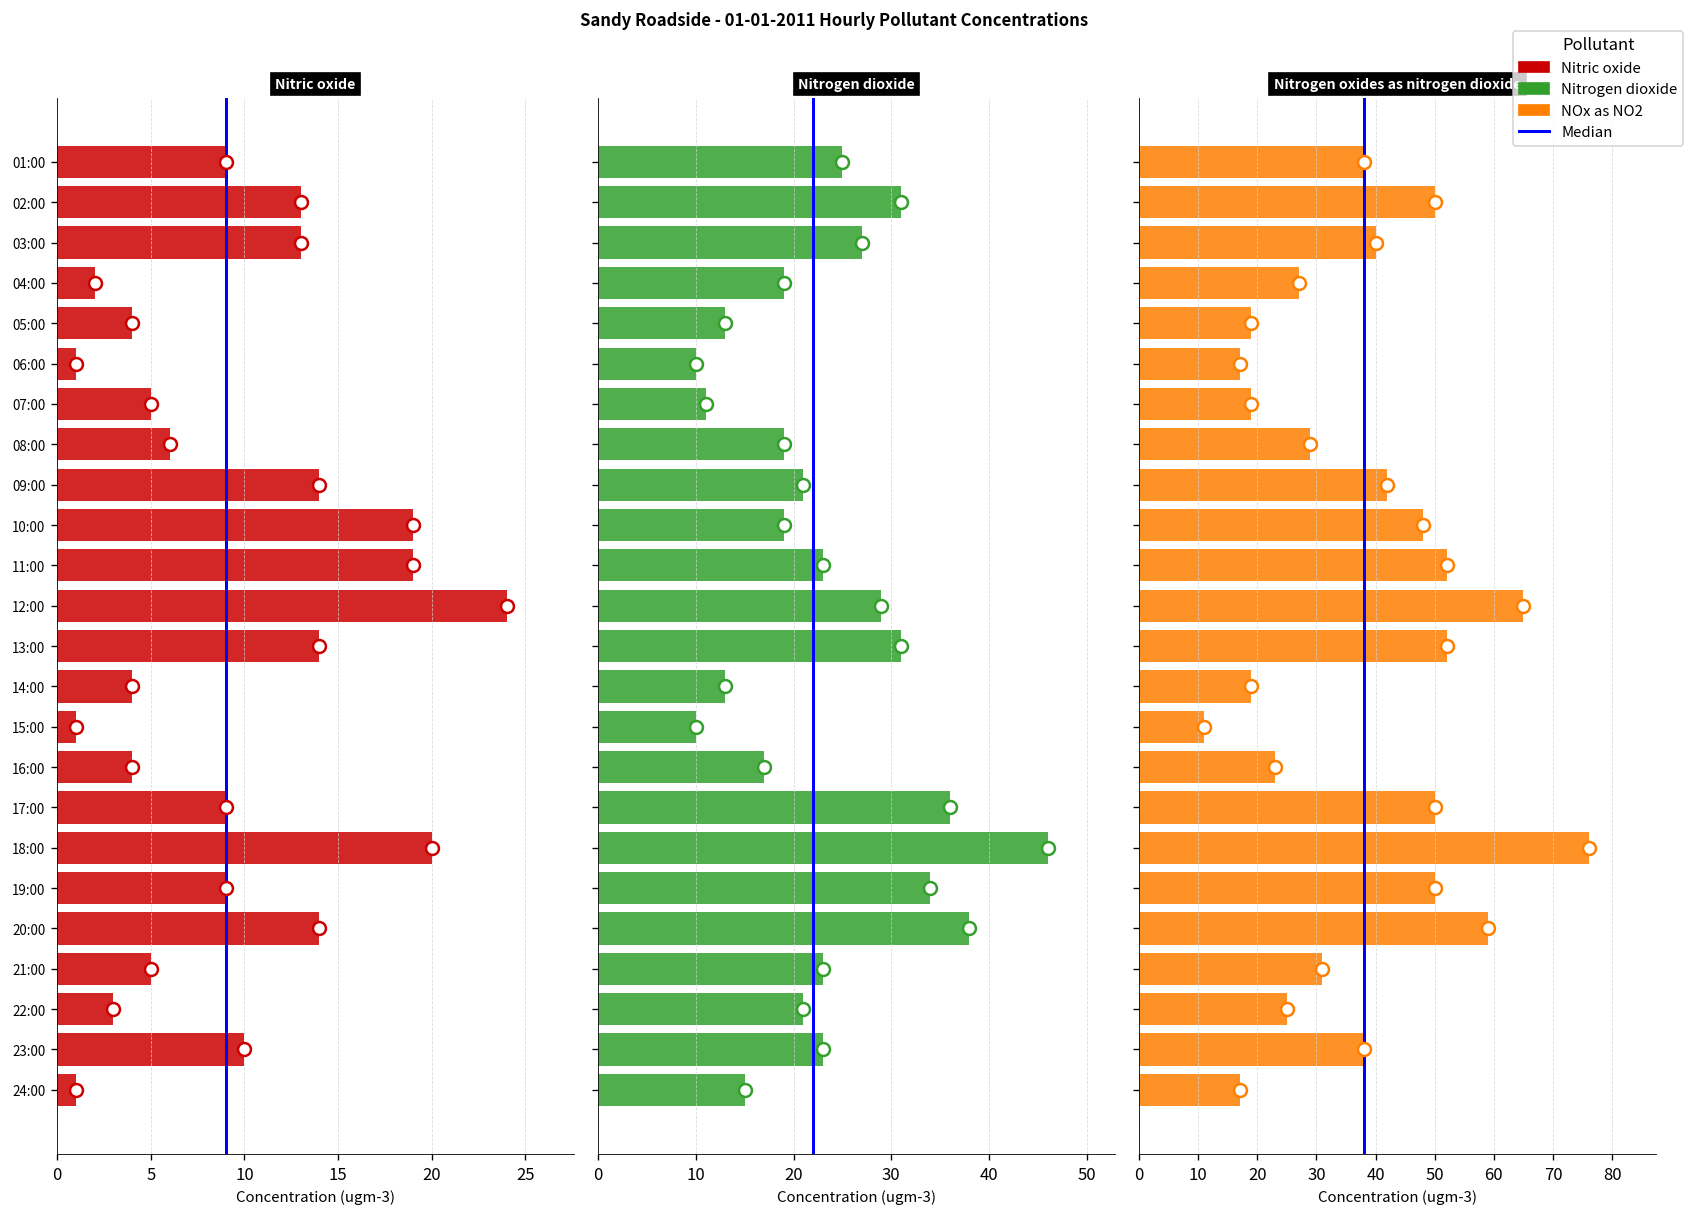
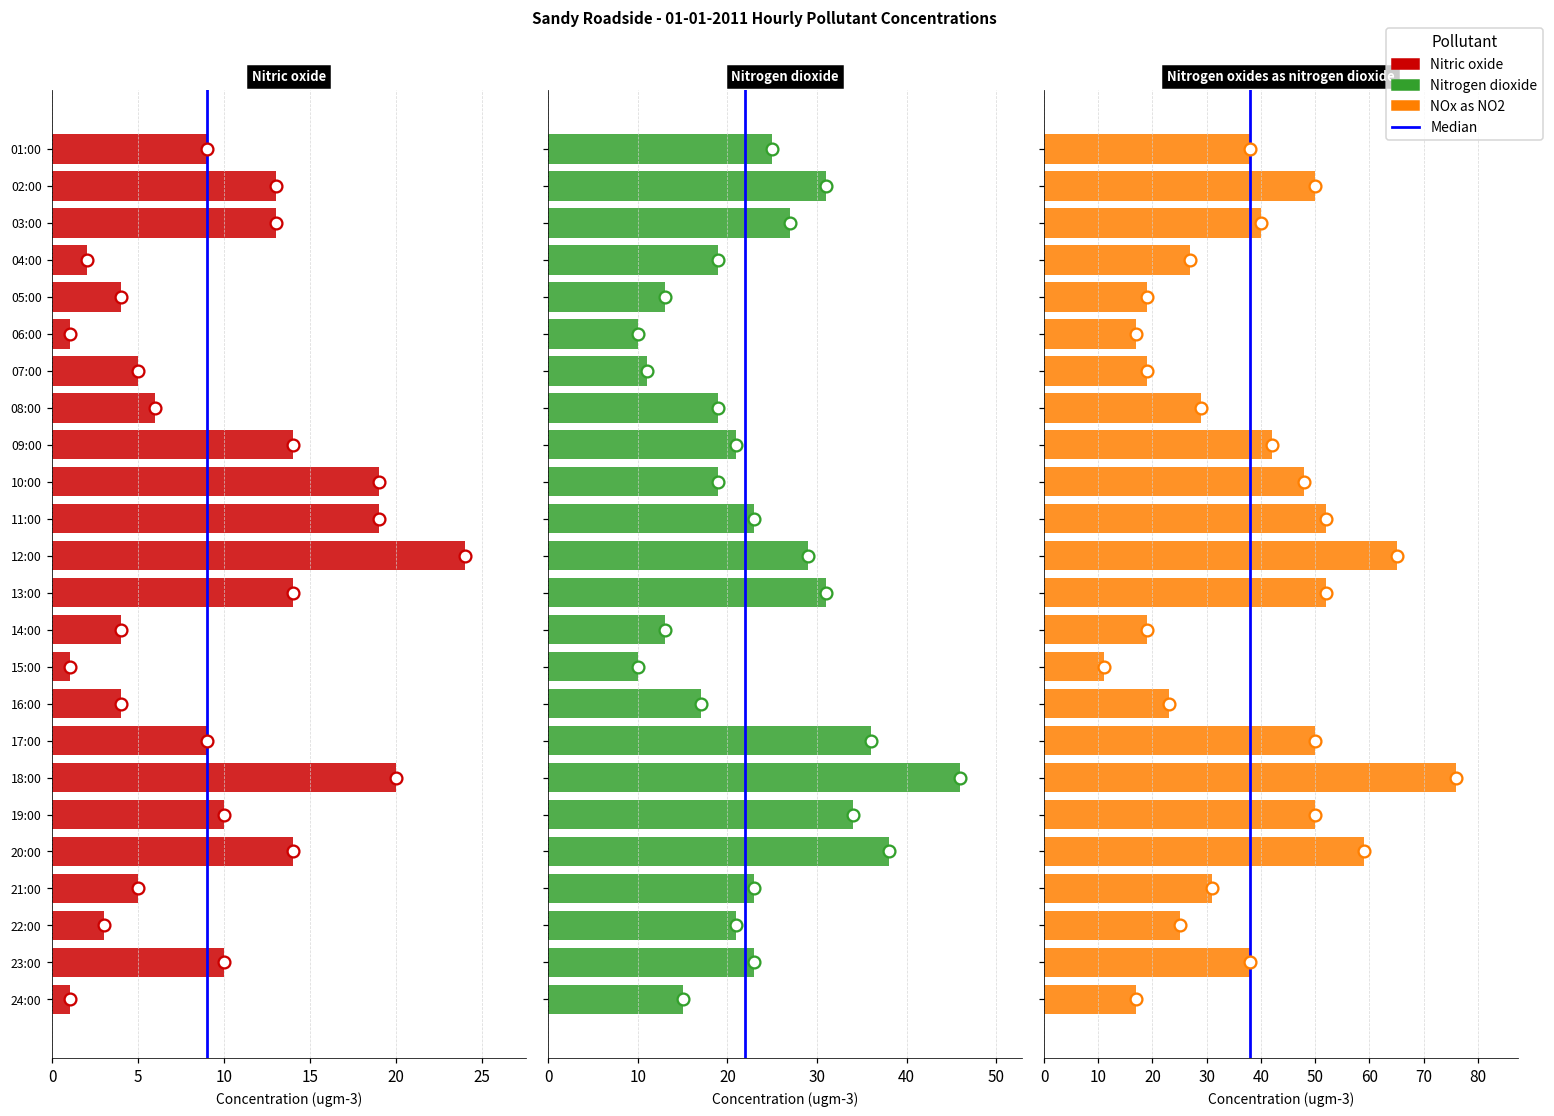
Nitric oxide, Nitric oxide, 19:00: 9 -> 10
